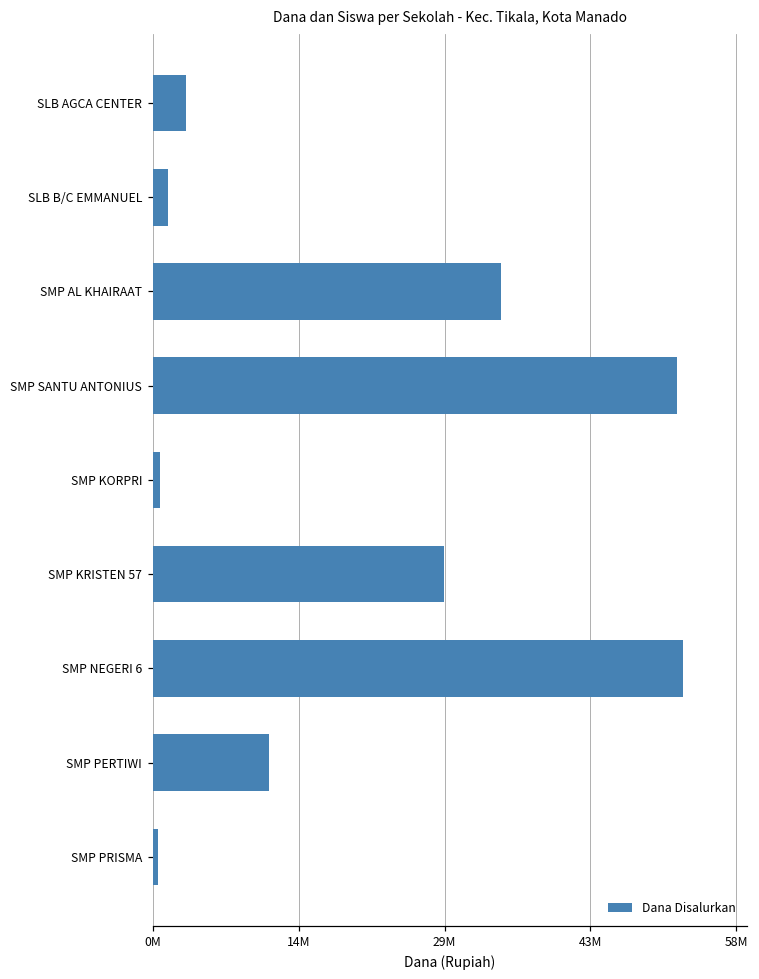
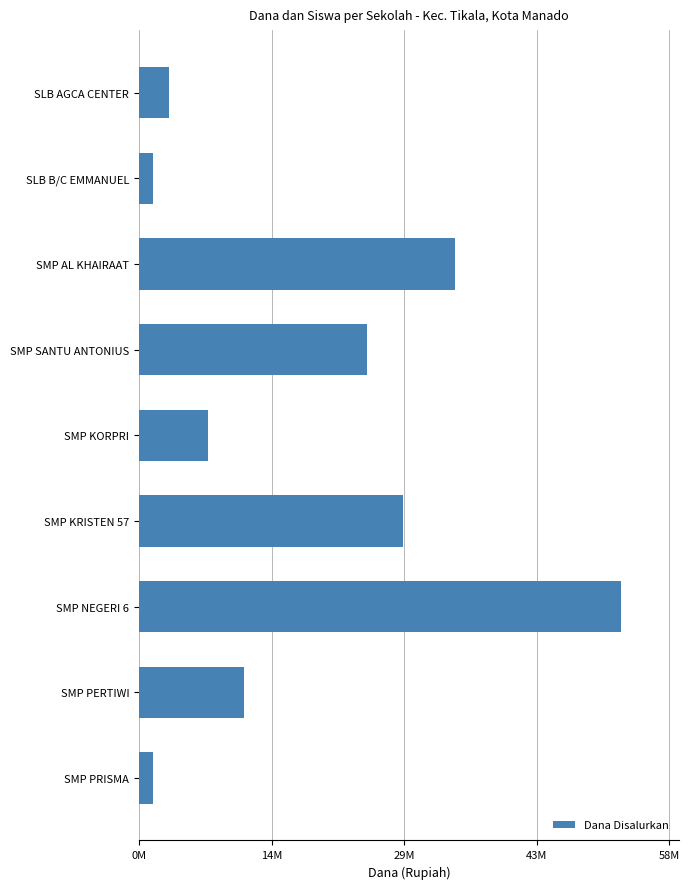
SMP SANTU ANTONIUS: 53000000 -> 25000000
SMP KORPRI: 1000000 -> 8000000
SMP PRISMA: 1000000 -> 2000000
